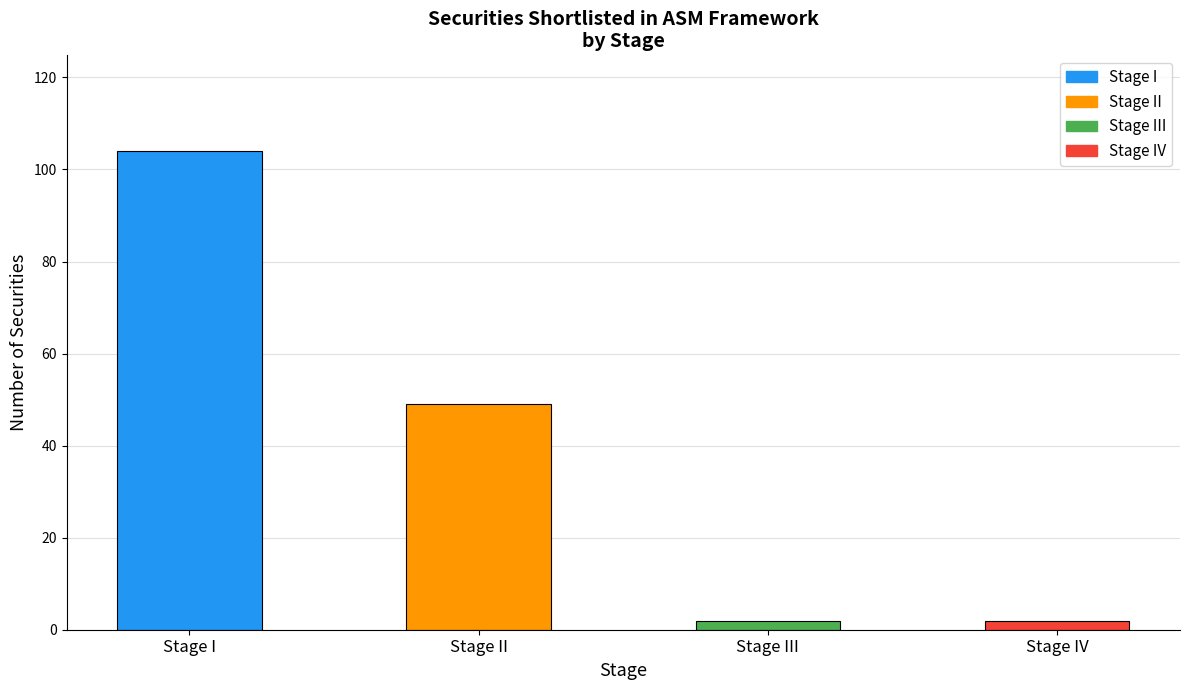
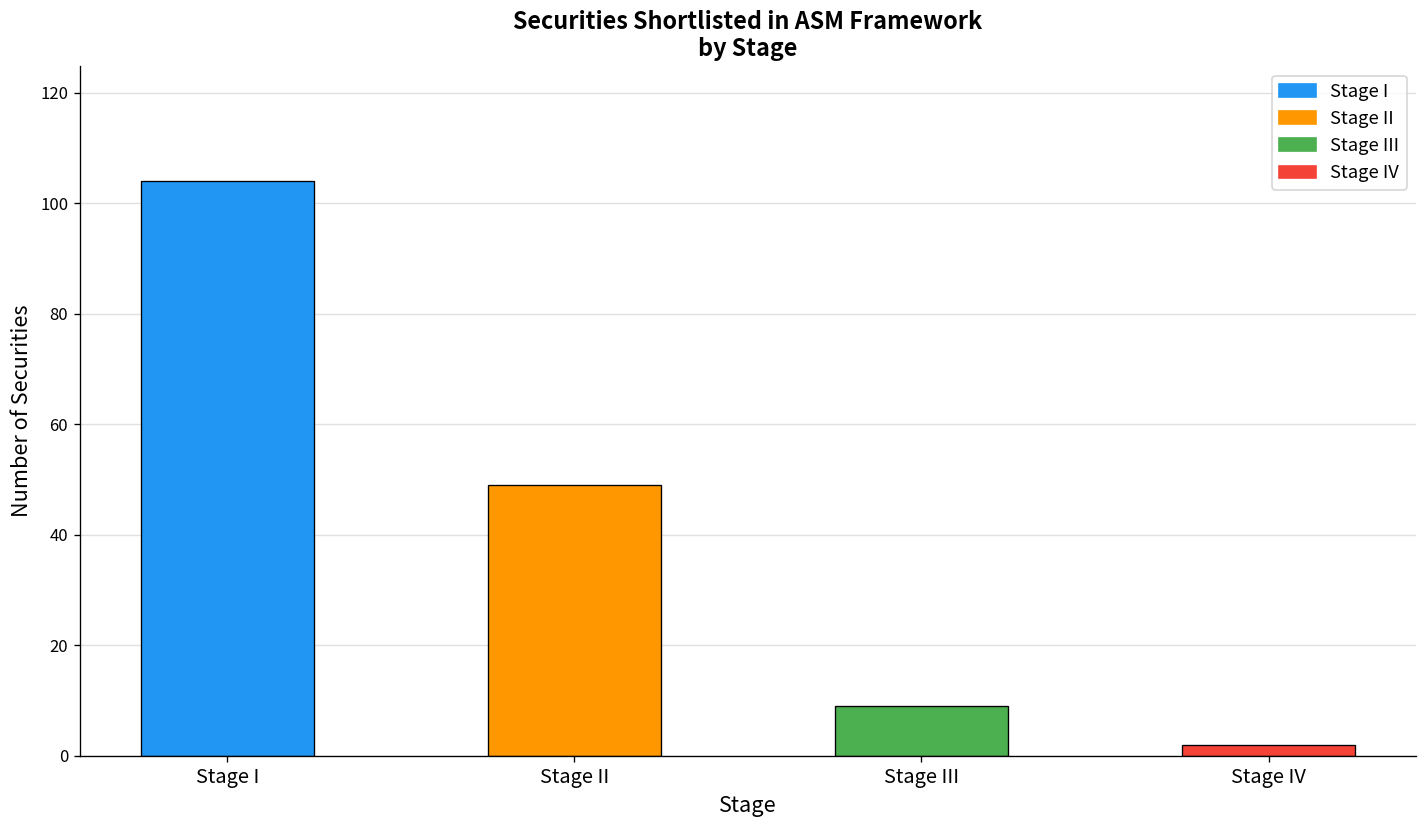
Stage III: 2 -> 9
